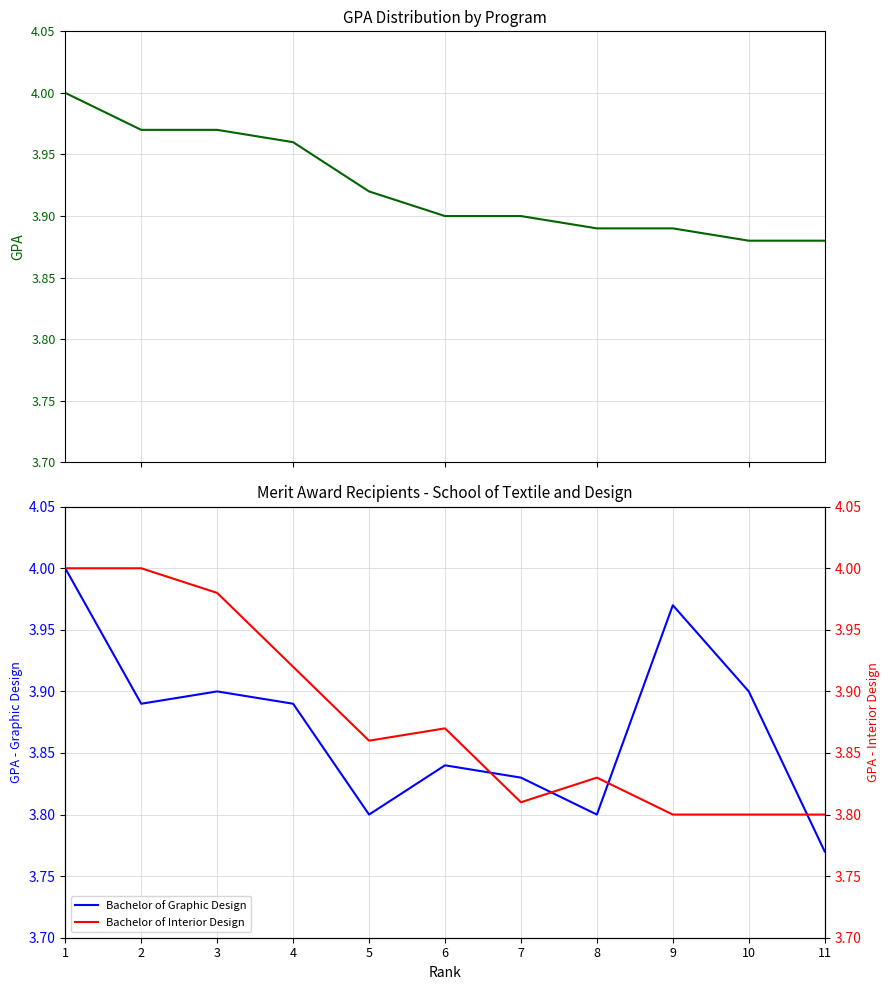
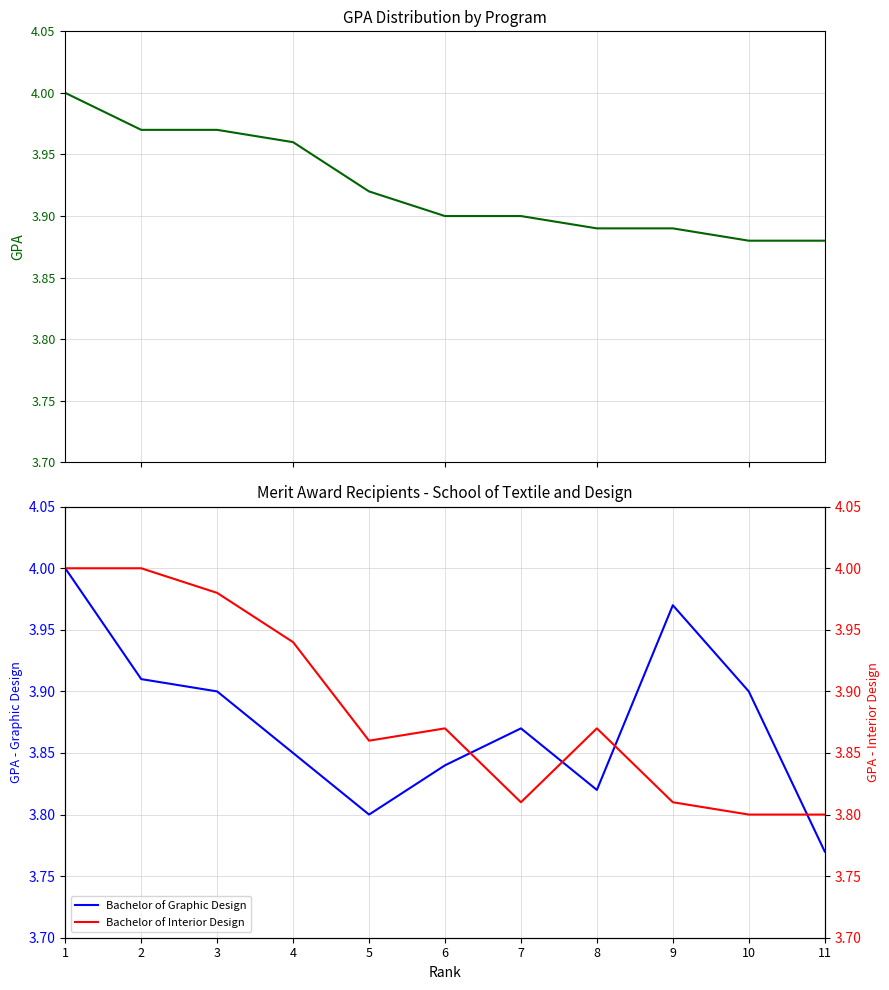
Merit Award Recipients - School of Textile and Design, Bachelor of Graphic Design, 2: 3.89 -> 3.91
Merit Award Recipients - School of Textile and Design, Bachelor of Graphic Design, 4: 3.89 -> 3.85
Merit Award Recipients - School of Textile and Design, Bachelor of Graphic Design, 7: 3.83 -> 3.87
Merit Award Recipients - School of Textile and Design, Bachelor of Graphic Design, 8: 3.80 -> 3.82
Merit Award Recipients - School of Textile and Design, Bachelor of Interior Design, 4: 3.92 -> 3.94
Merit Award Recipients - School of Textile and Design, Bachelor of Interior Design, 8: 3.83 -> 3.87
Merit Award Recipients - School of Textile and Design, Bachelor of Interior Design, 9: 3.80 -> 3.81
